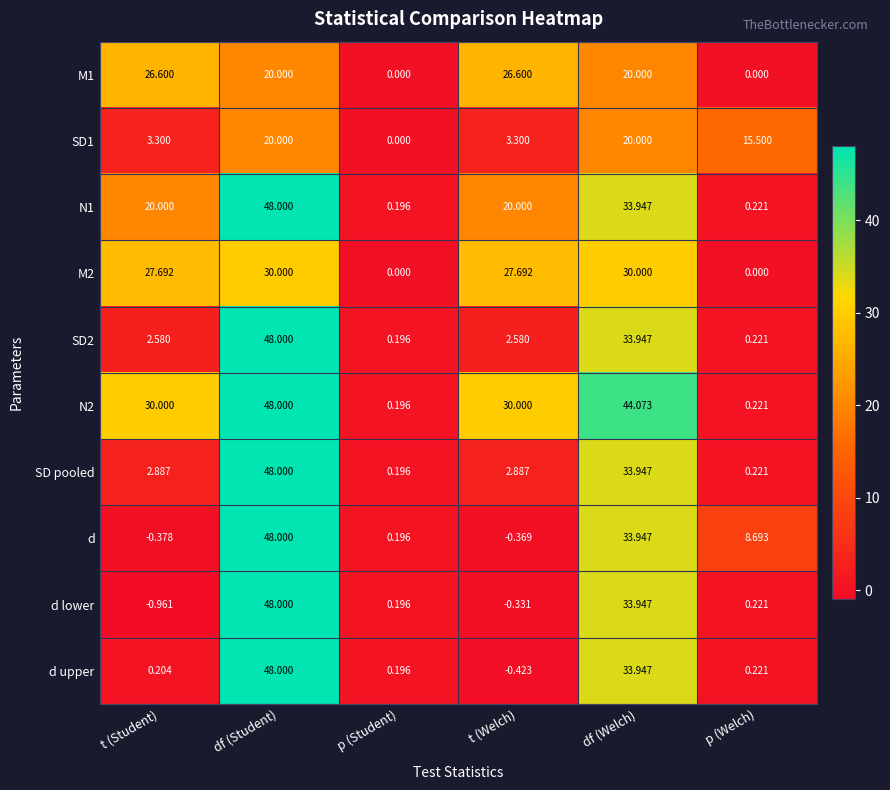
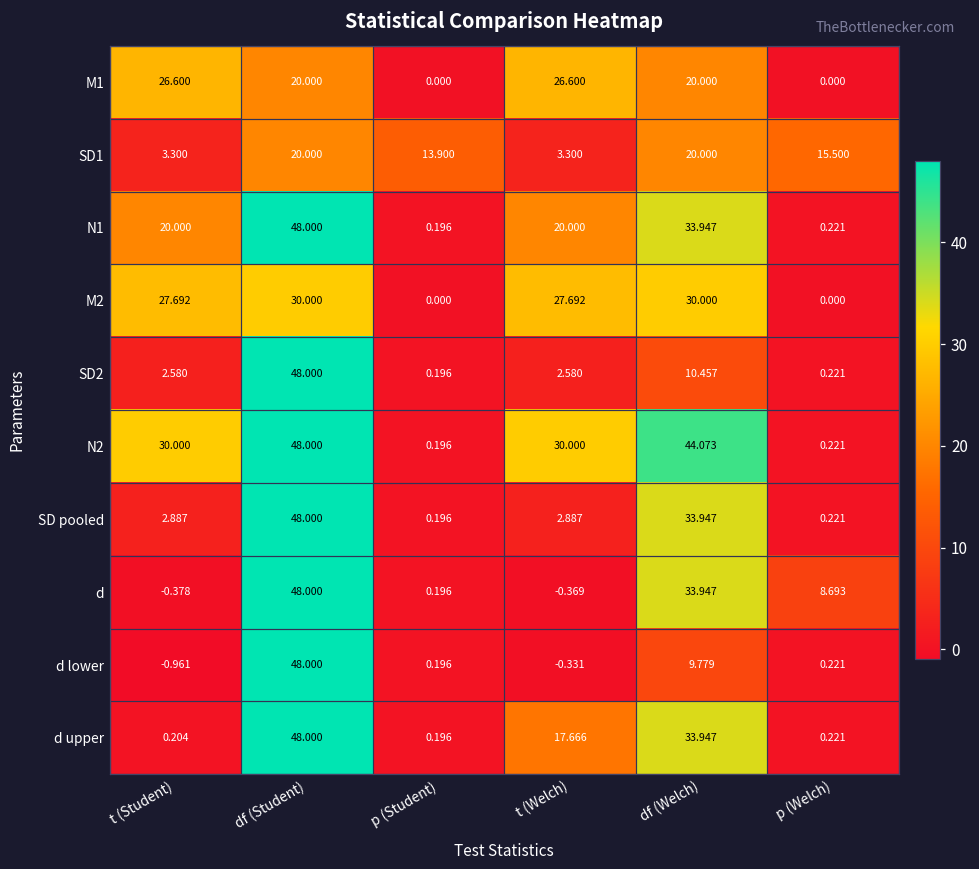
SD1, p (Student): 0.000 -> 13.900
SD2, df (Welch): 33.947 -> 10.457
d lower, df (Welch): 33.947 -> 9.779
d upper, t (Welch): -0.423 -> 17.666
